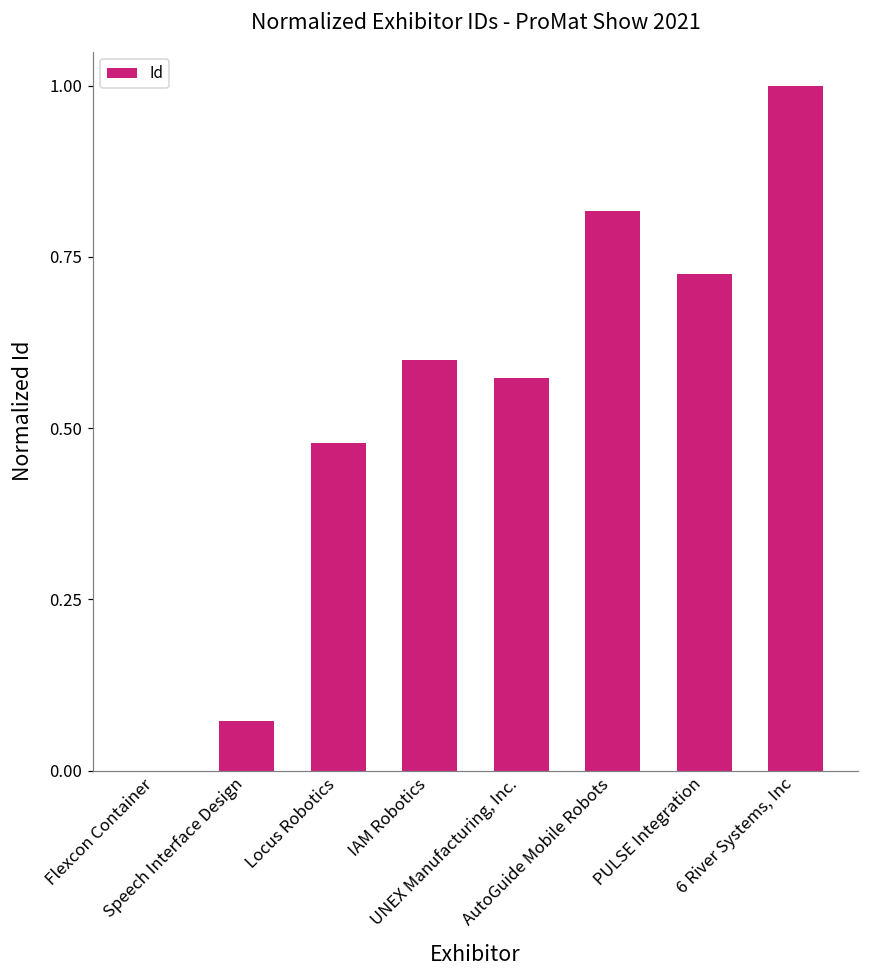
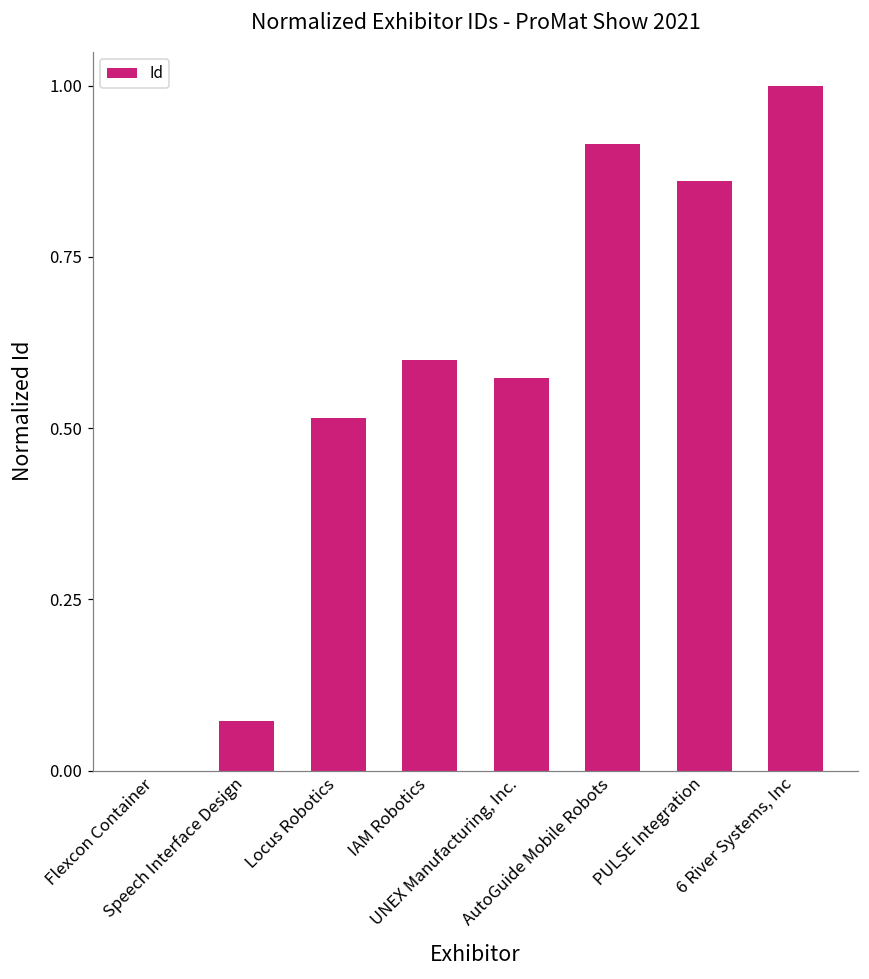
Locus Robotics: 0.48 -> 0.51
AutoGuide Mobile Robots: 0.82 -> 0.92
PULSE Integration: 0.73 -> 0.86
